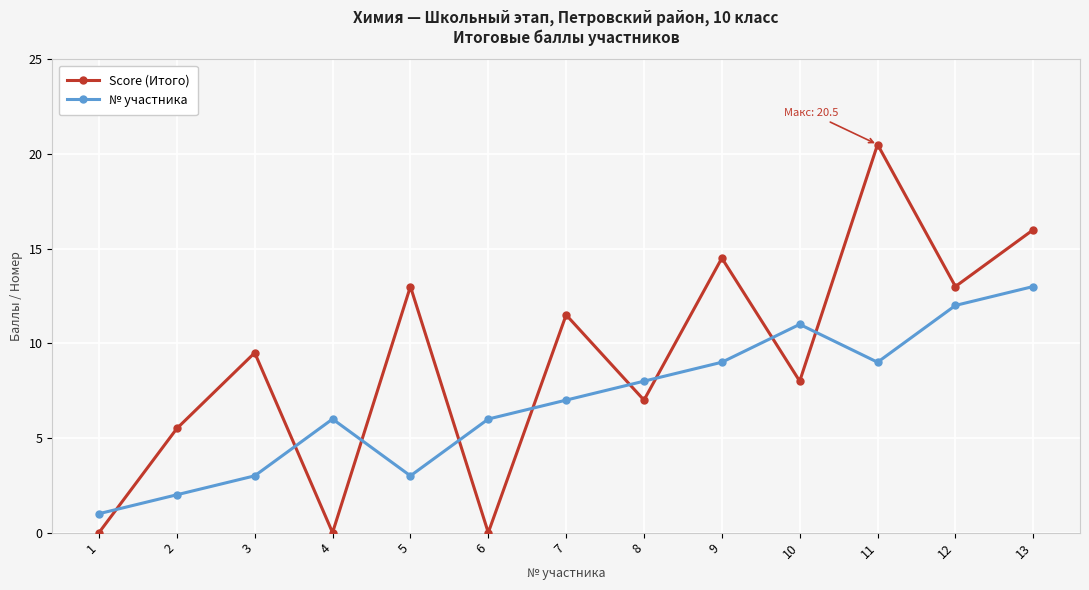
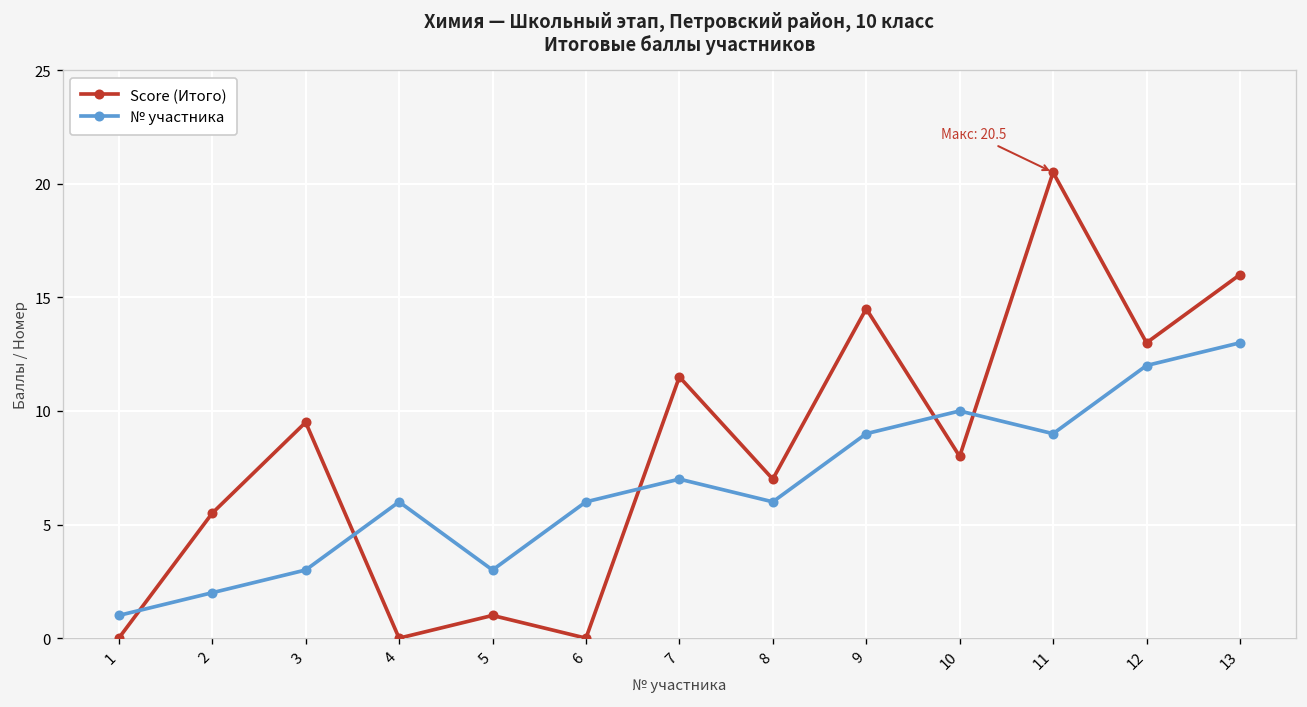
Score (Итого), 5: 13 -> 1
№ участника, 8: 8 -> 6
№ участника, 10: 11 -> 10
